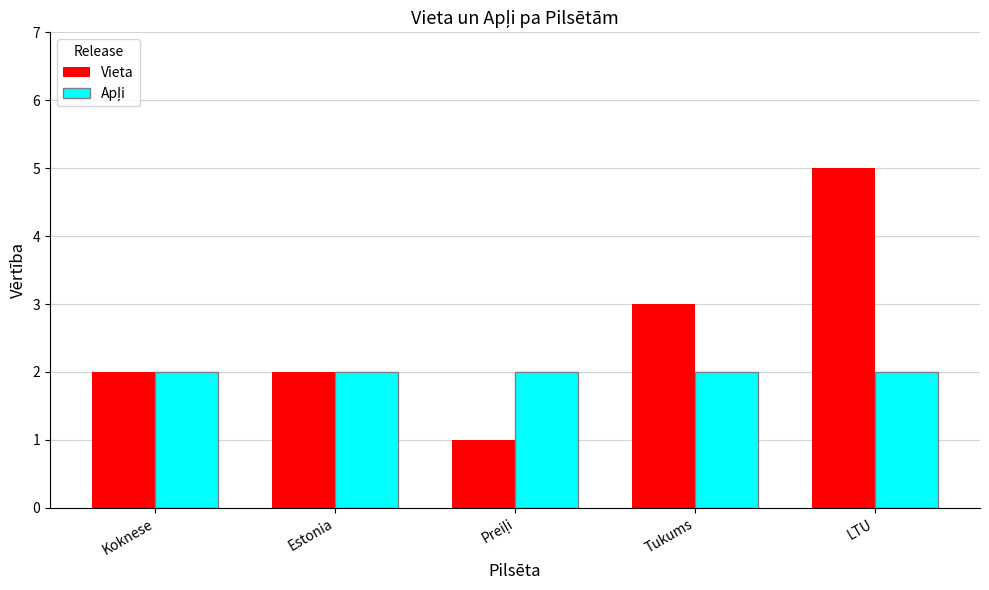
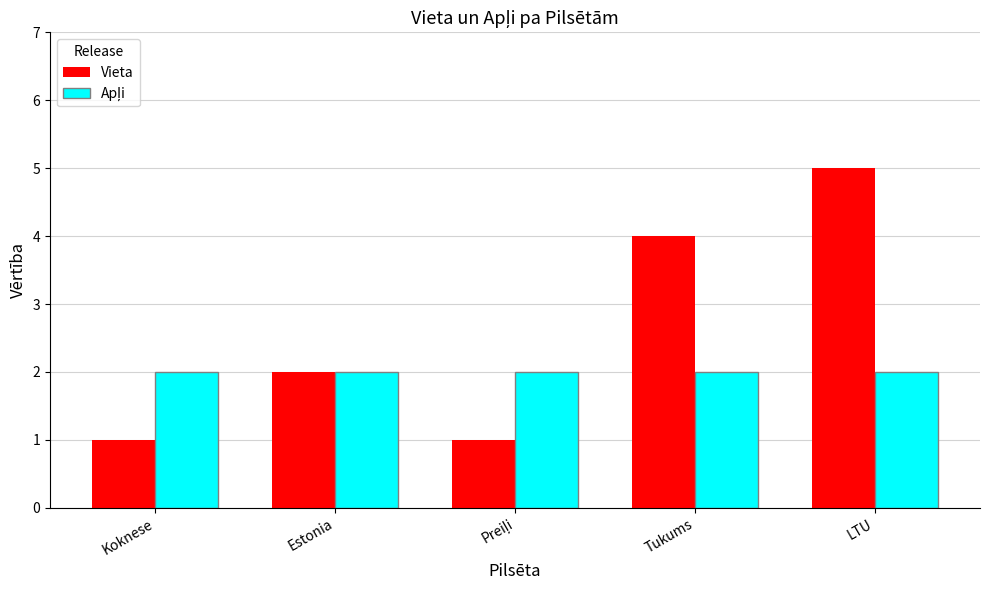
Vieta, Koknese: 2 -> 1
Vieta, Tukums: 3 -> 4
